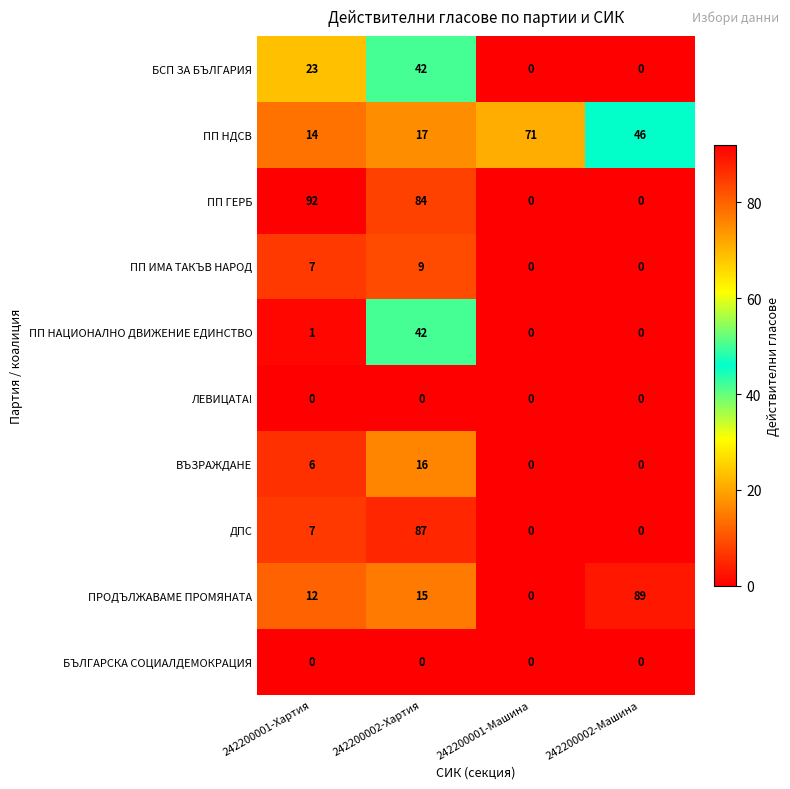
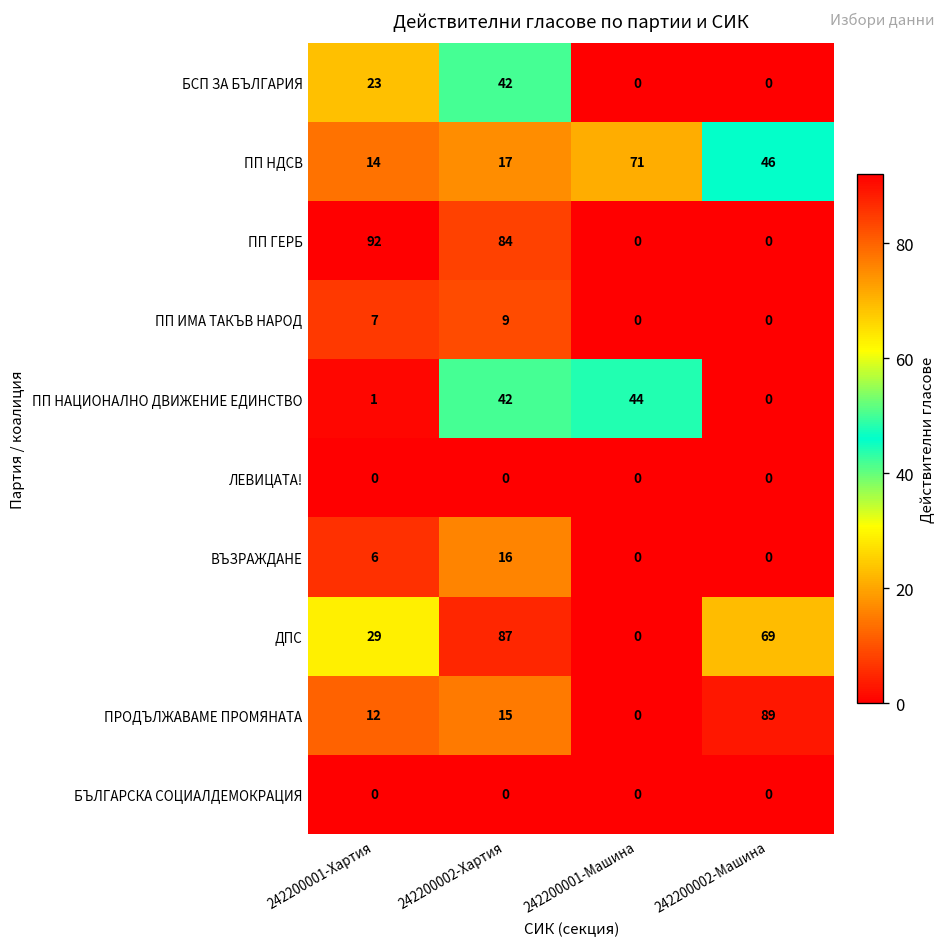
ПП НАЦИОНАЛНО ДВИЖЕНИЕ ЕДИНСТВО, 242200001-Машина: 0 -> 44
ДПС, 242200001-Хартия: 7 -> 29
ДПС, 242200002-Машина: 0 -> 69
